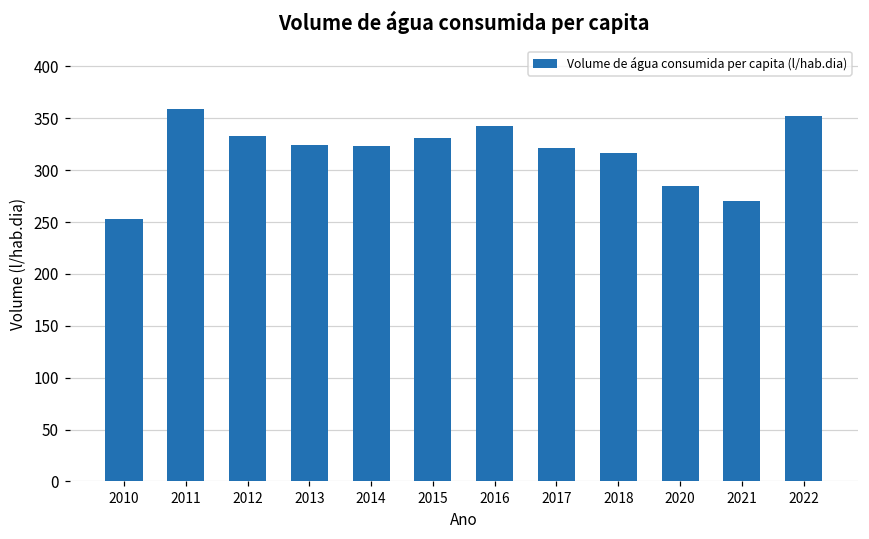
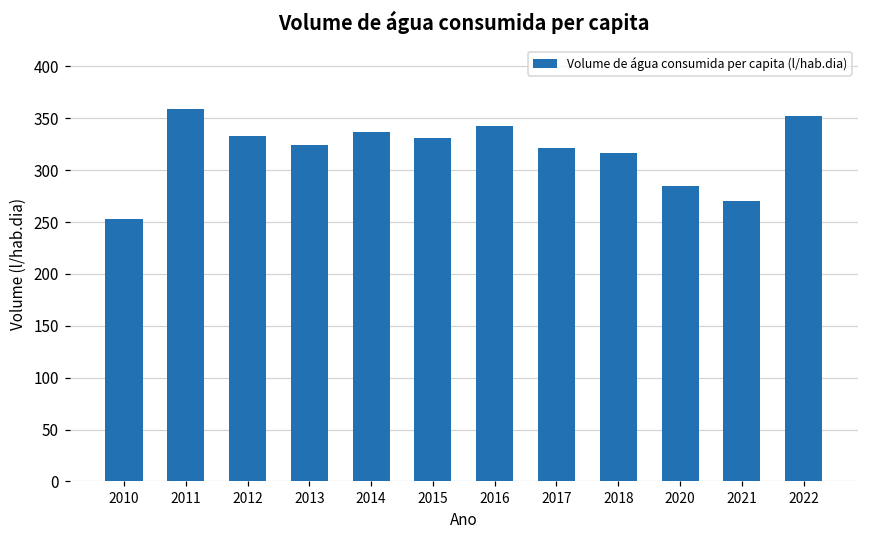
2014: 320 -> 340
